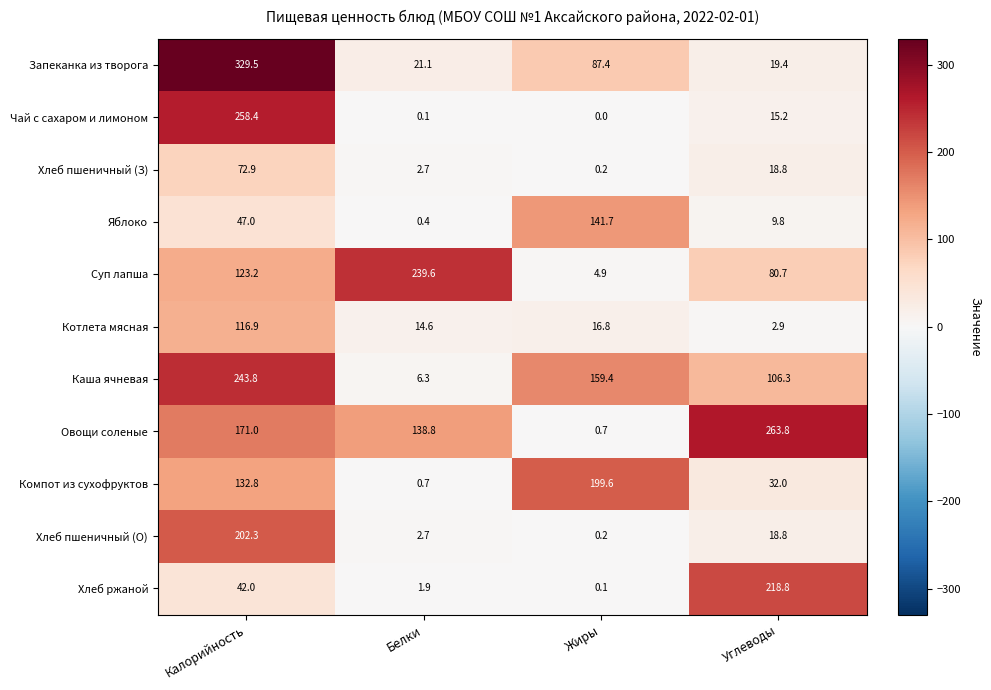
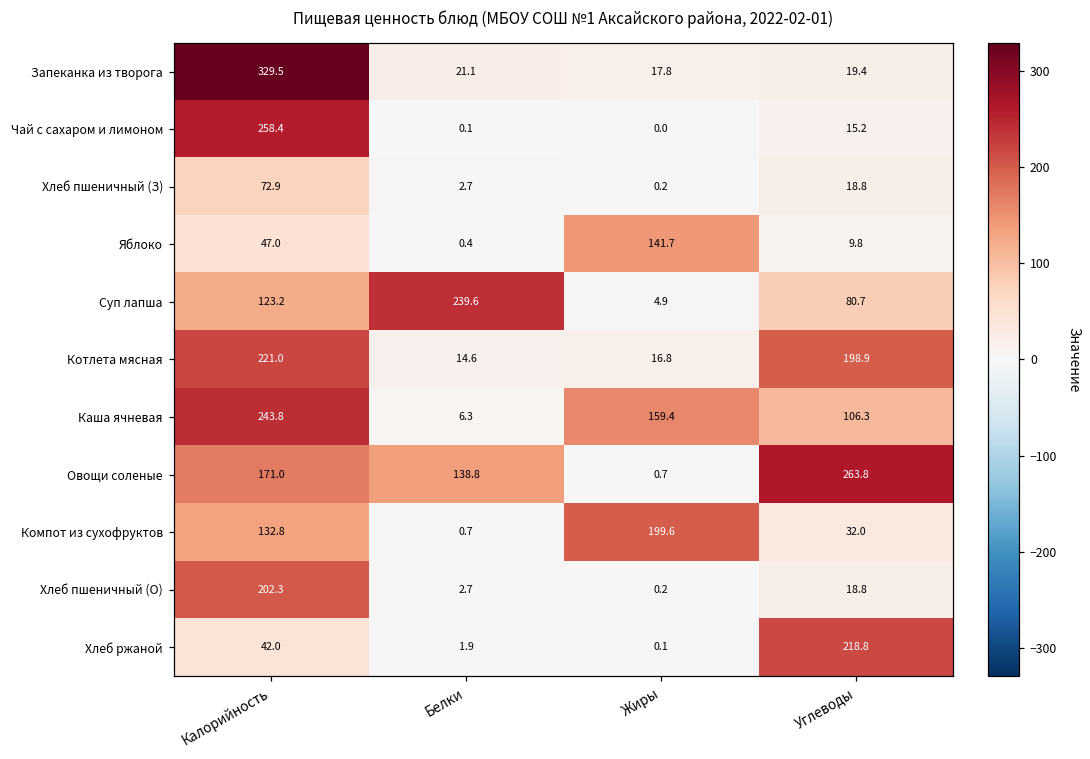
Запеканка из творога, Жиры: 87.4 -> 17.8
Котлета мясная, Калорийность: 116.9 -> 221.0
Котлета мясная, Углеводы: 2.9 -> 198.9
